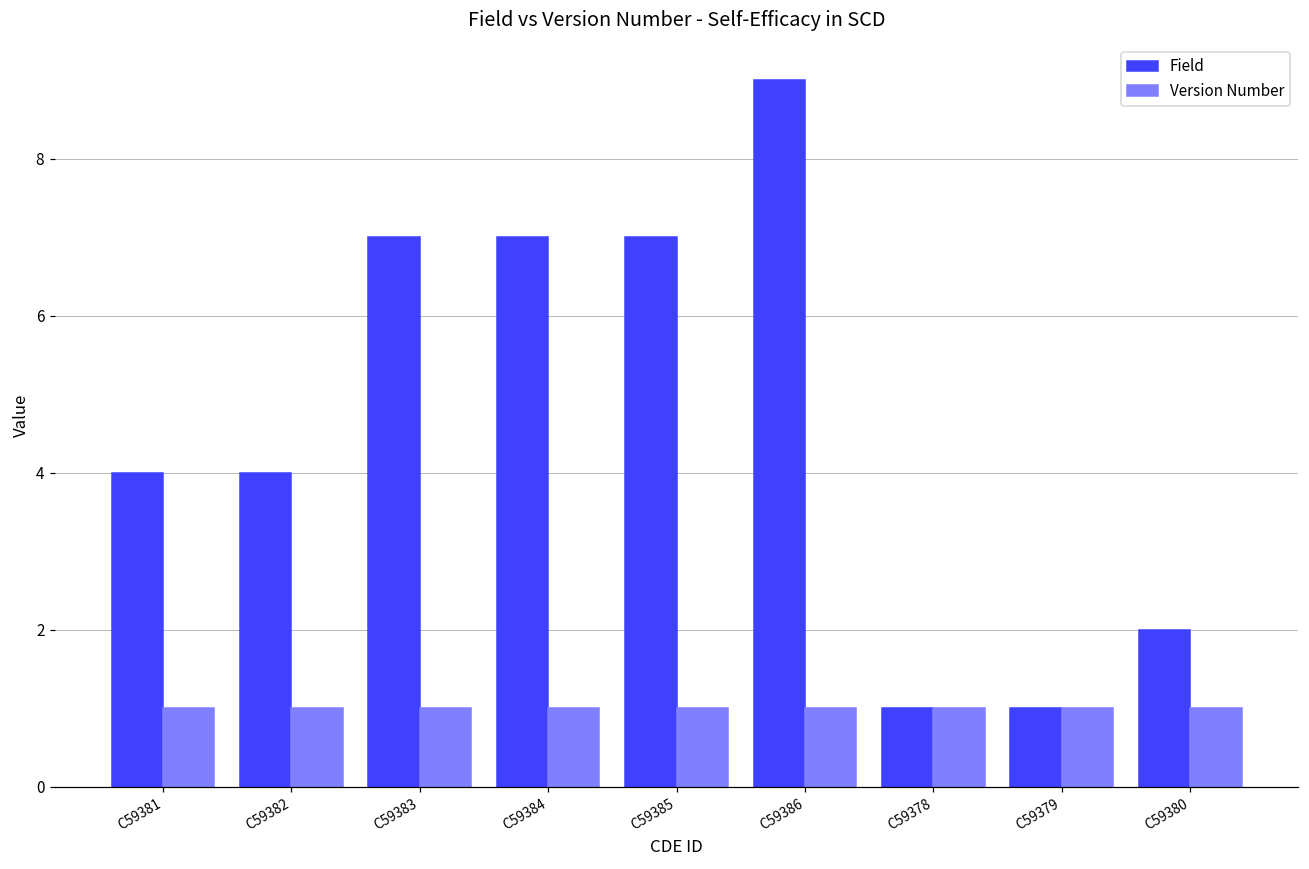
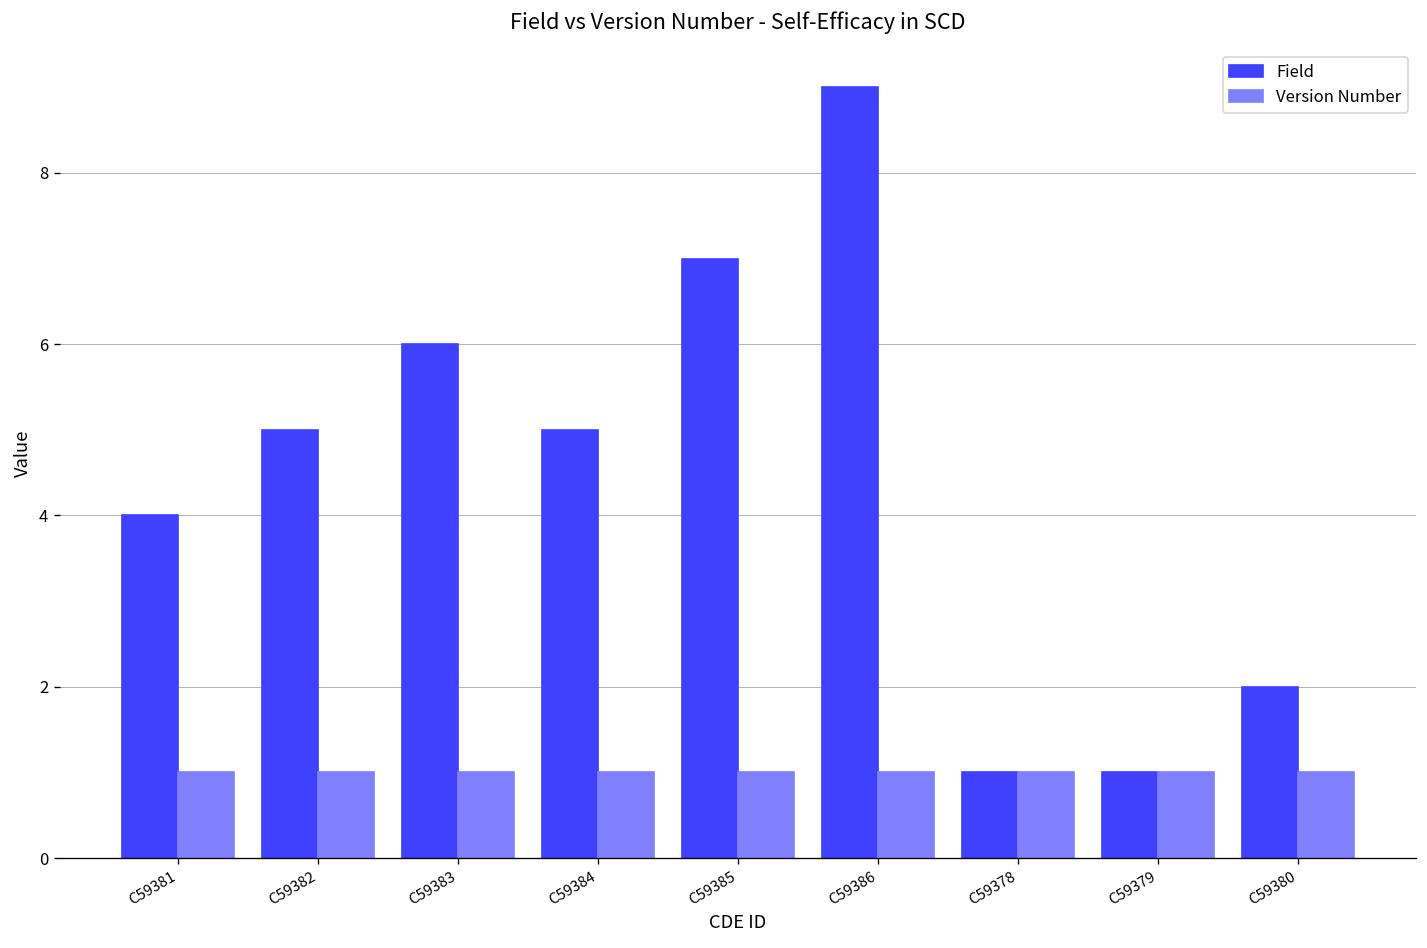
Field, C59382: 4 -> 5
Field, C59383: 7 -> 6
Field, C59384: 7 -> 5
